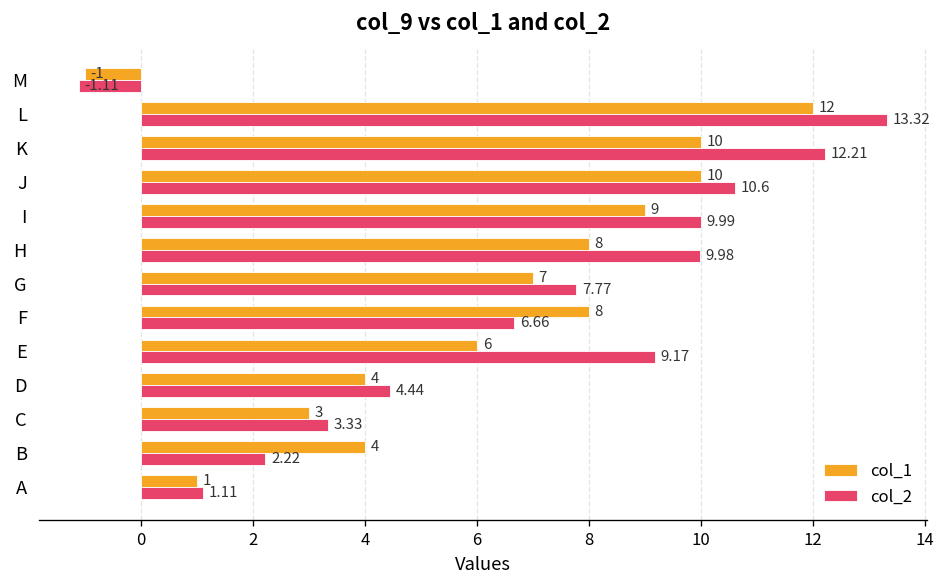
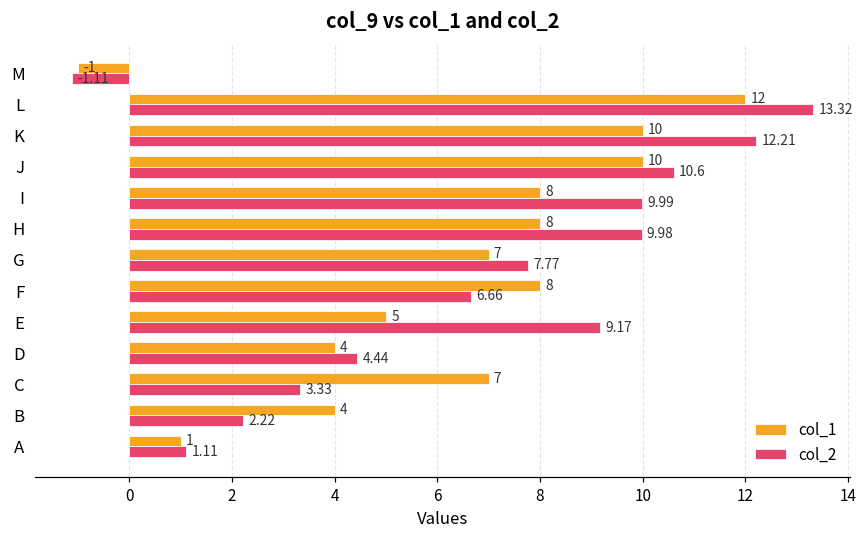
col_1, I: 9 -> 8
col_1, E: 6 -> 5
col_1, C: 3 -> 7
